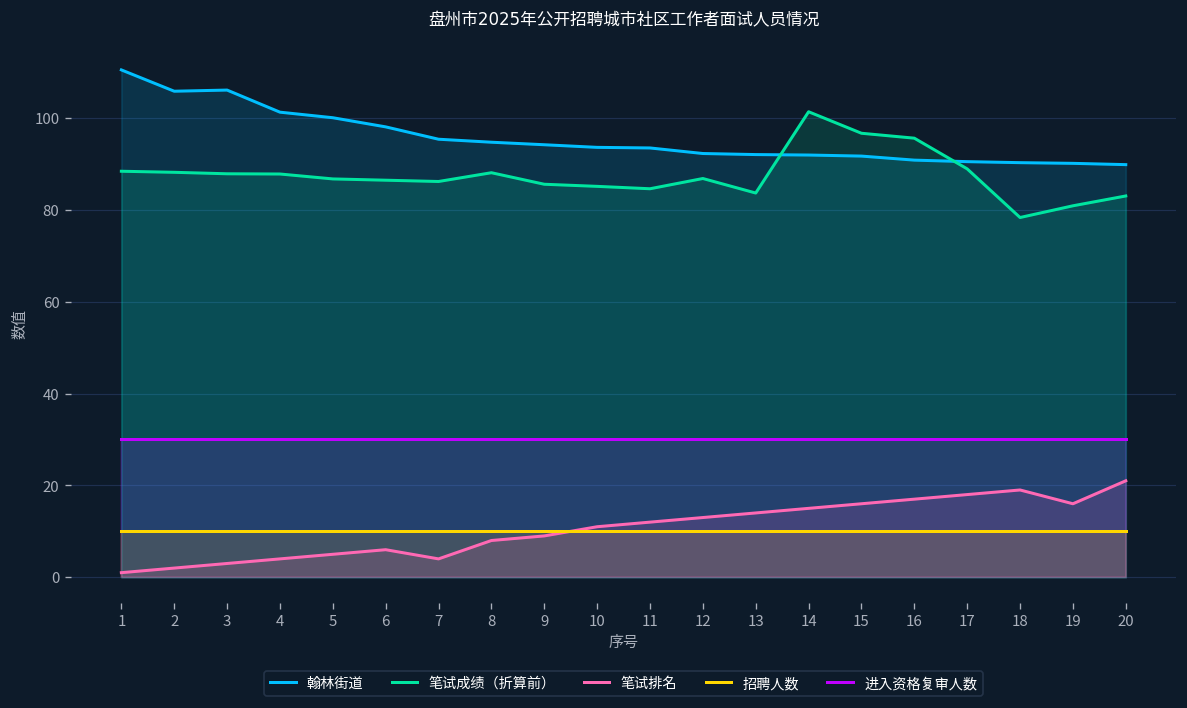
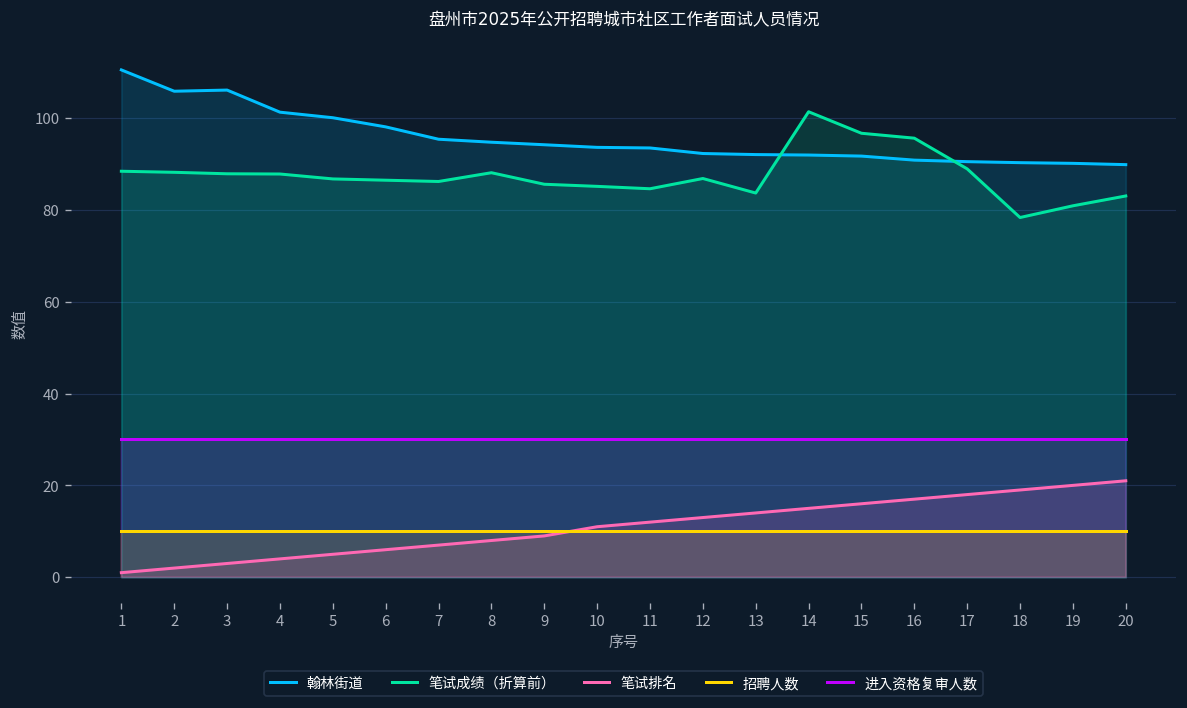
笔试排名, 7: 4 -> 7
笔试排名, 19: 16 -> 20
